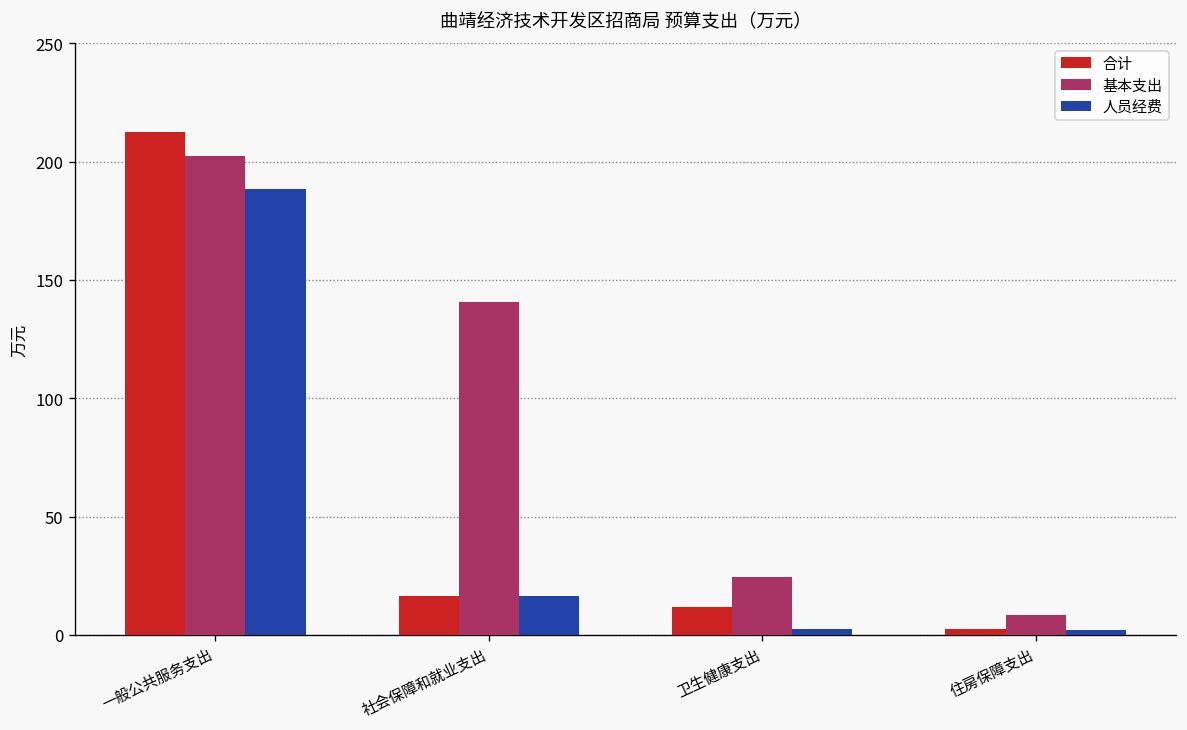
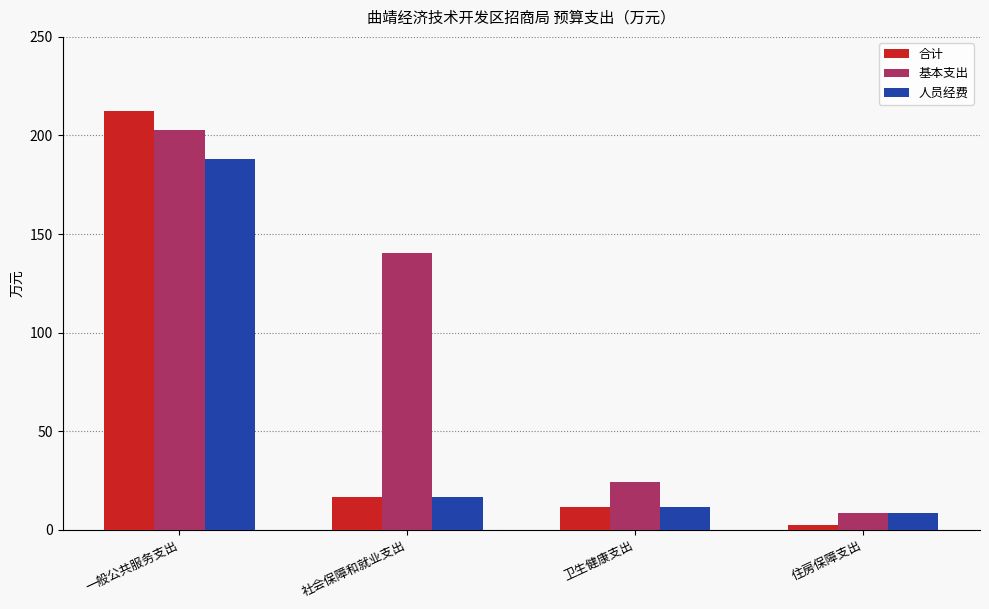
人员经费, 卫生健康支出: 2 -> 12
人员经费, 住房保障支出: 2 -> 9
